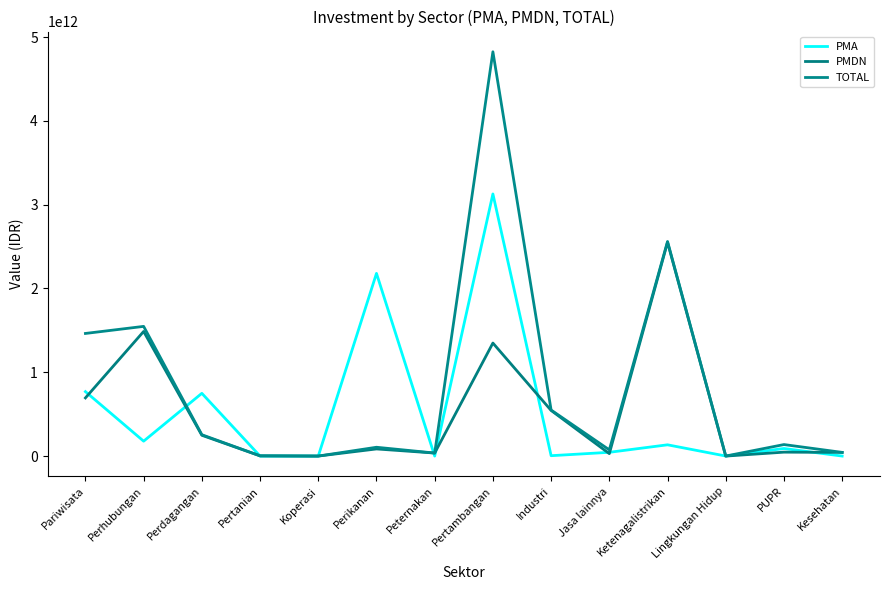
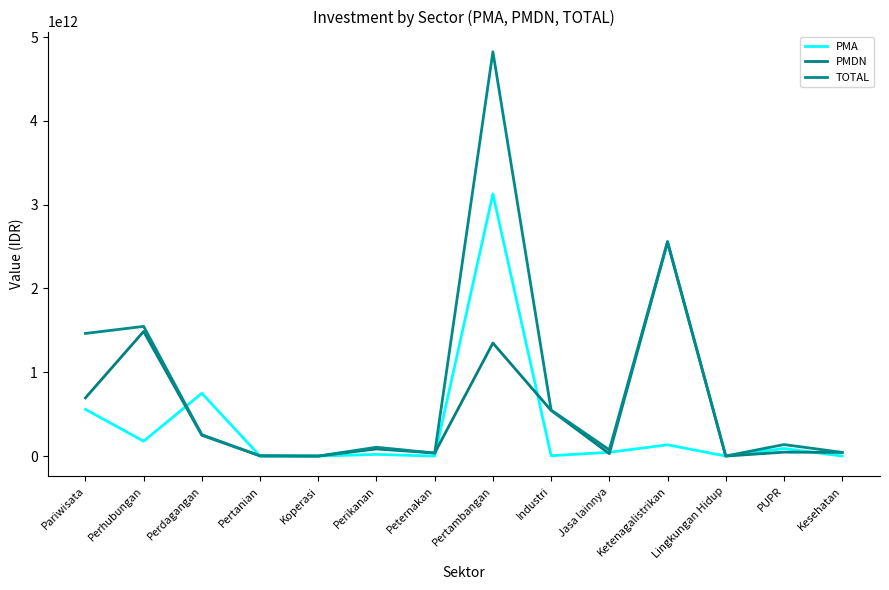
PMA, Pariwisata: 800000000000 -> 600000000000
PMA, Perikanan: 2200000000000 -> 0
